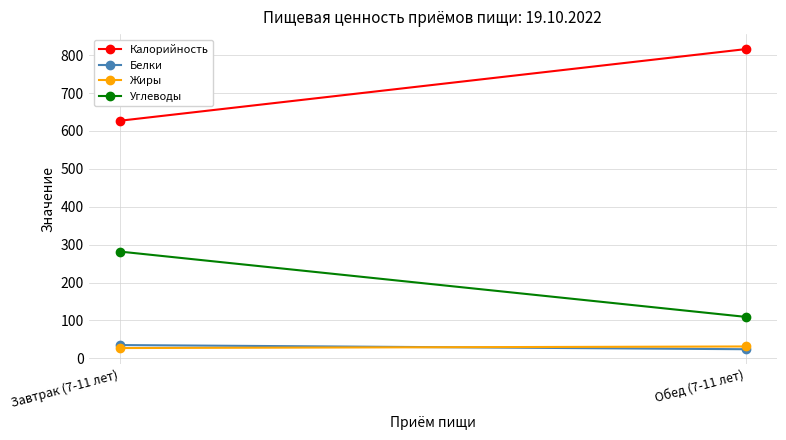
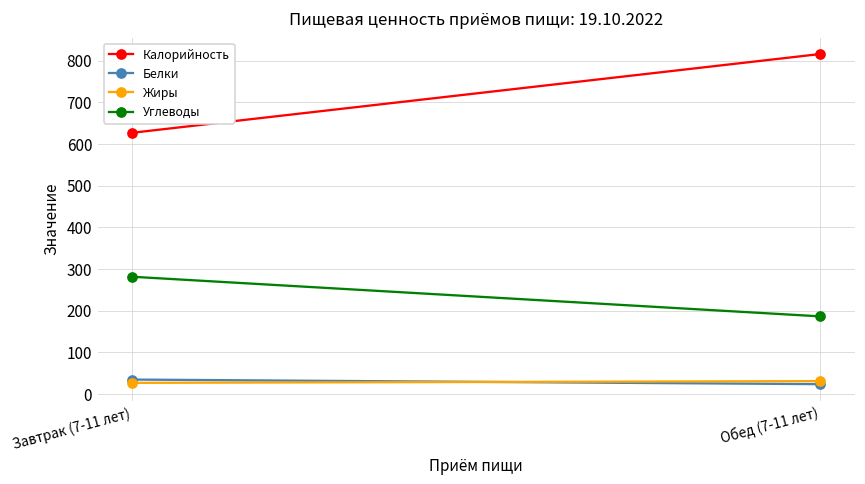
Углеводы, Обед (7-11 лет): 110 -> 190
